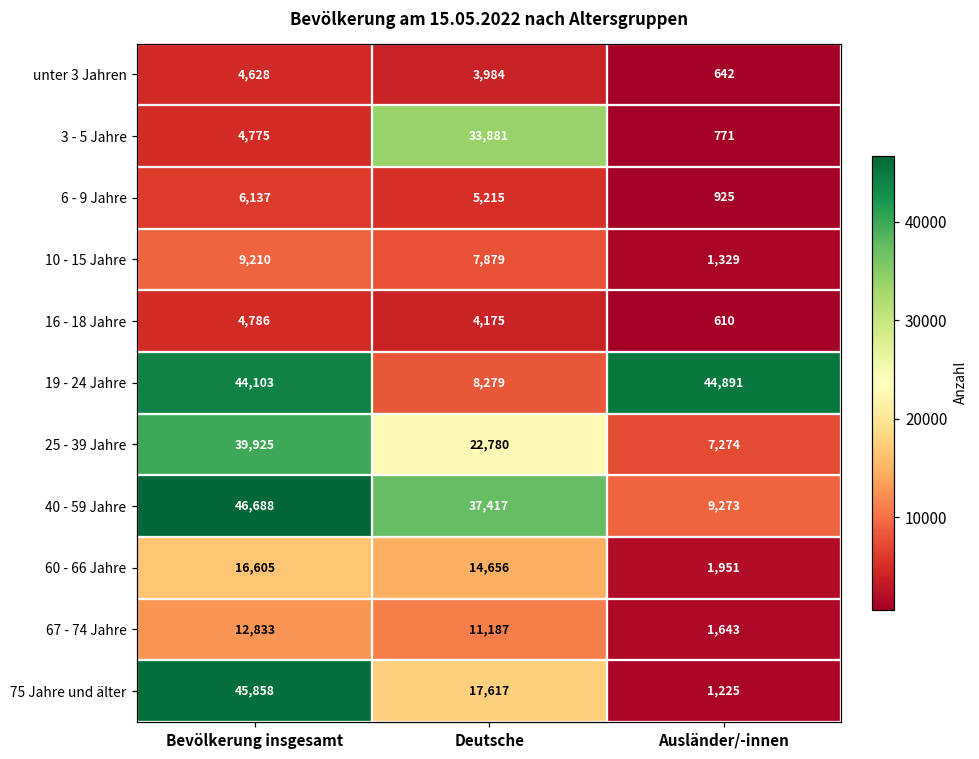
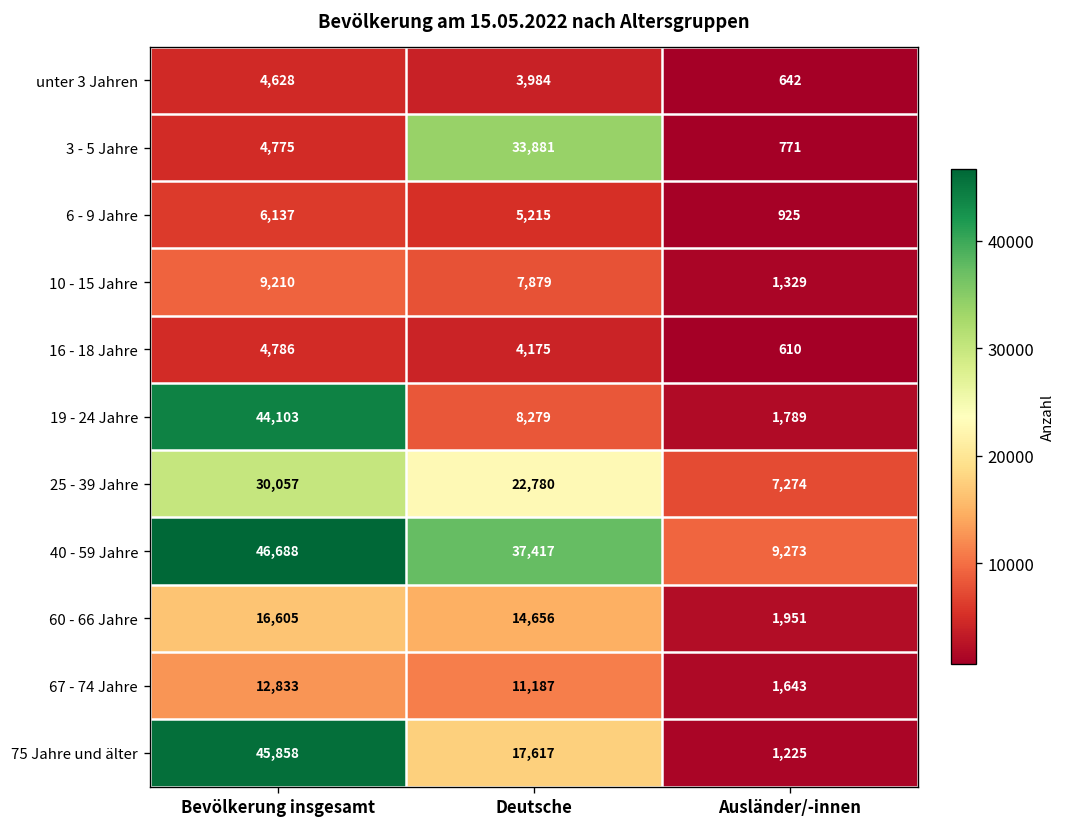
19 - 24 Jahre, Ausländer/-innen: 44,891 -> 1,789
25 - 39 Jahre, Bevölkerung insgesamt: 39,925 -> 30,057
